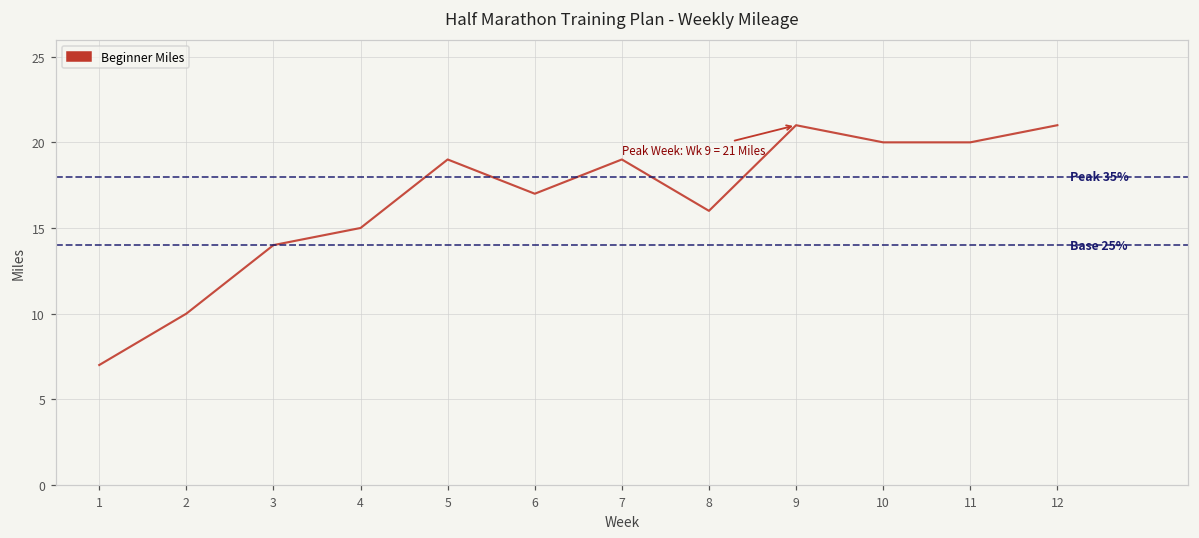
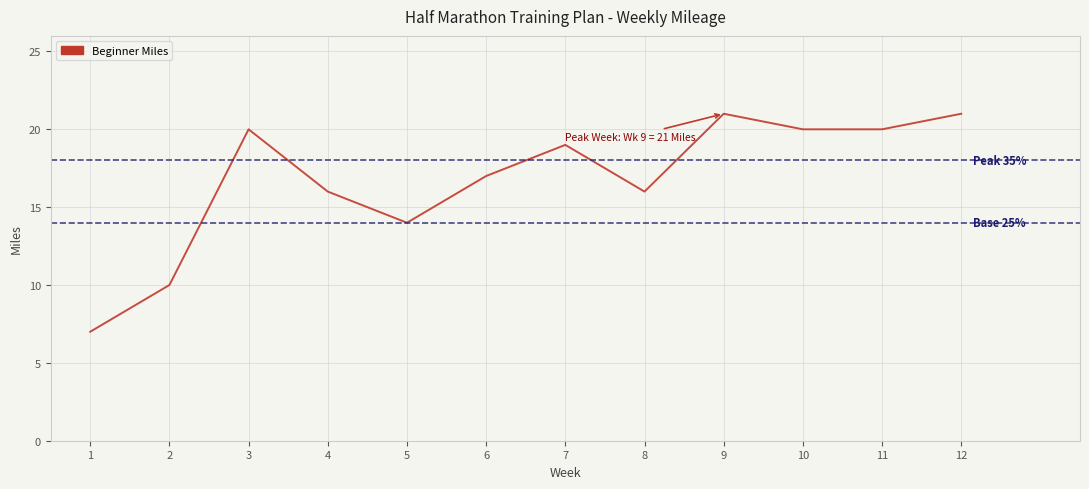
3: 14 -> 20
4: 15 -> 16
5: 19 -> 14
